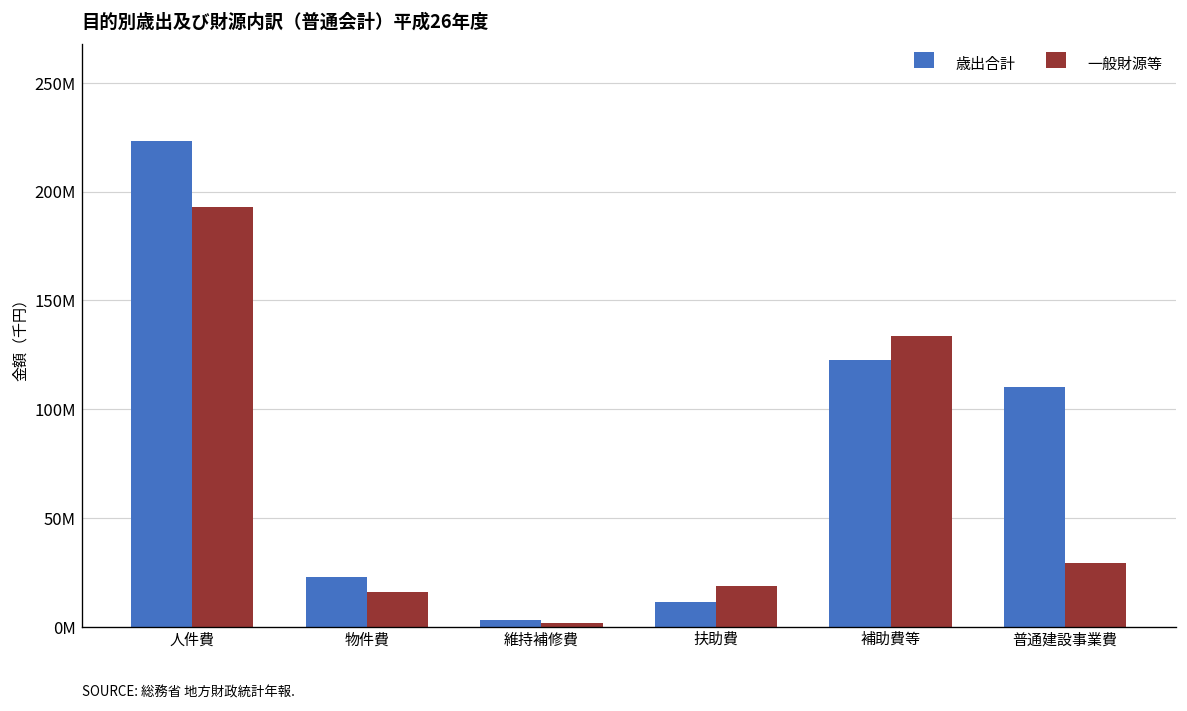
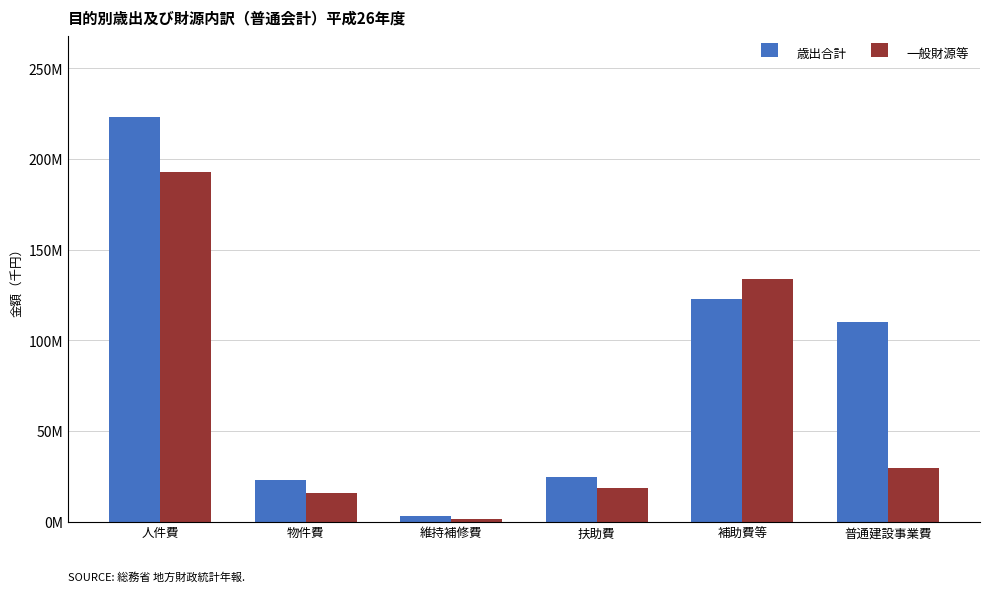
歳出合計, 扶助費: 11000000 -> 25000000
